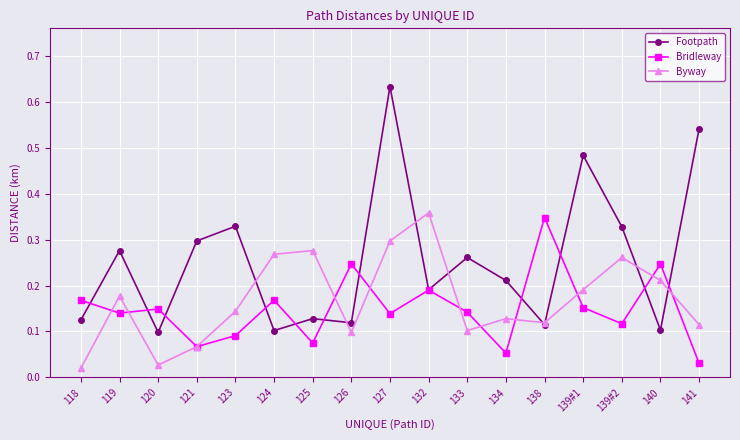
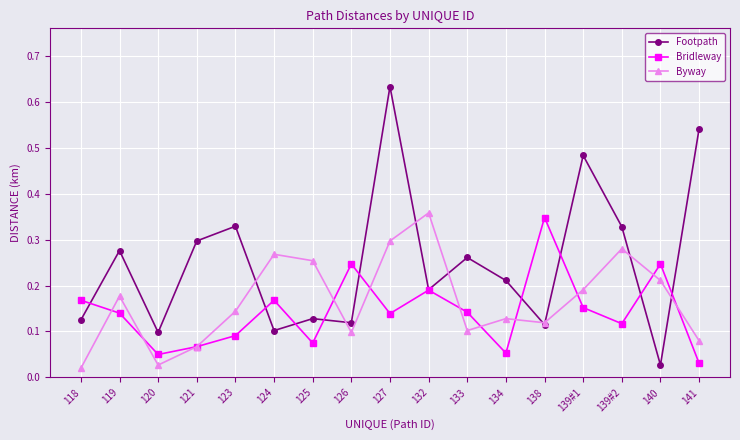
Bridleway, 120: 0.15 -> 0.05
Byway, 125: 0.28 -> 0.25
Byway, 139#2: 0.26 -> 0.28
Footpath, 140: 0.10 -> 0.03
Byway, 141: 0.12 -> 0.08
